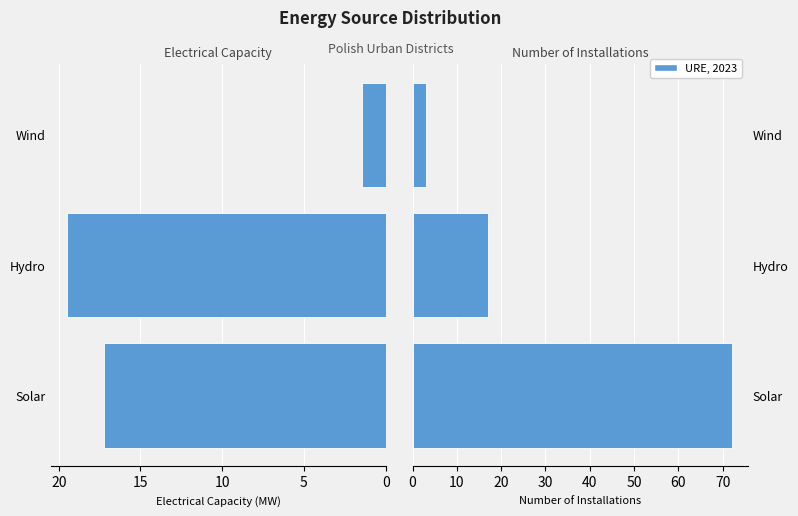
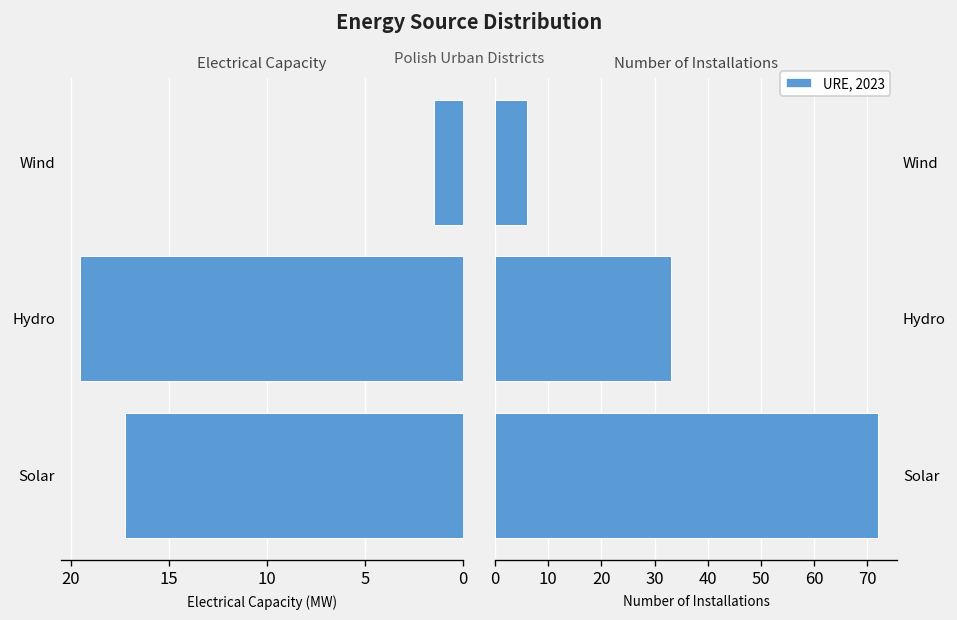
Number of Installations, Wind: 3 -> 6
Number of Installations, Hydro: 17 -> 33
